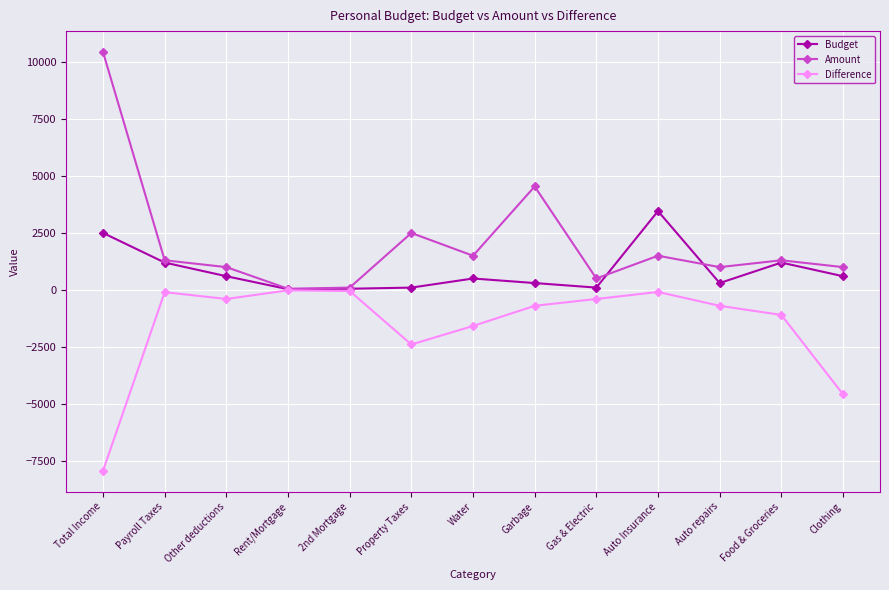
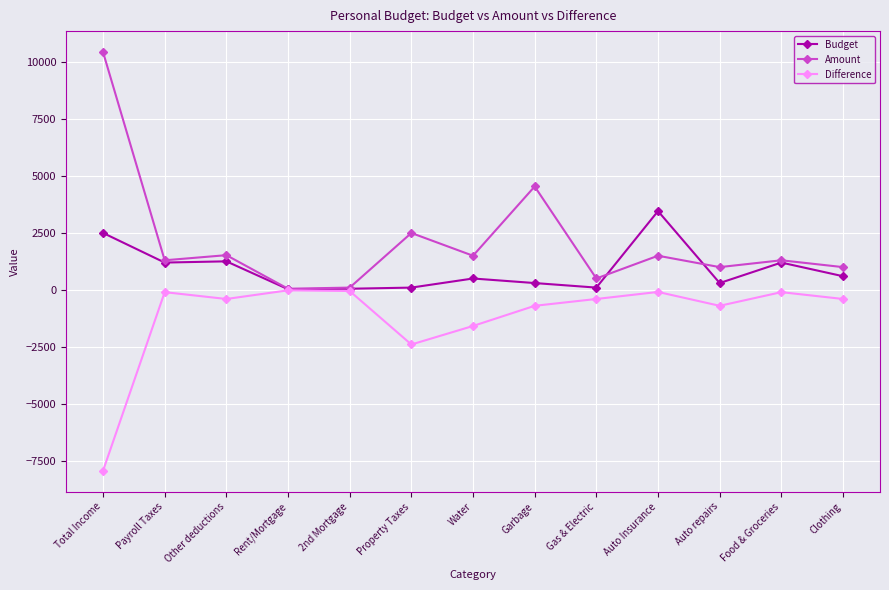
Budget, Other deductions: 600 -> 1300
Amount, Other deductions: 1000 -> 1500
Difference, Food & Groceries: -1100 -> -100
Difference, Clothing: -4600 -> -400
